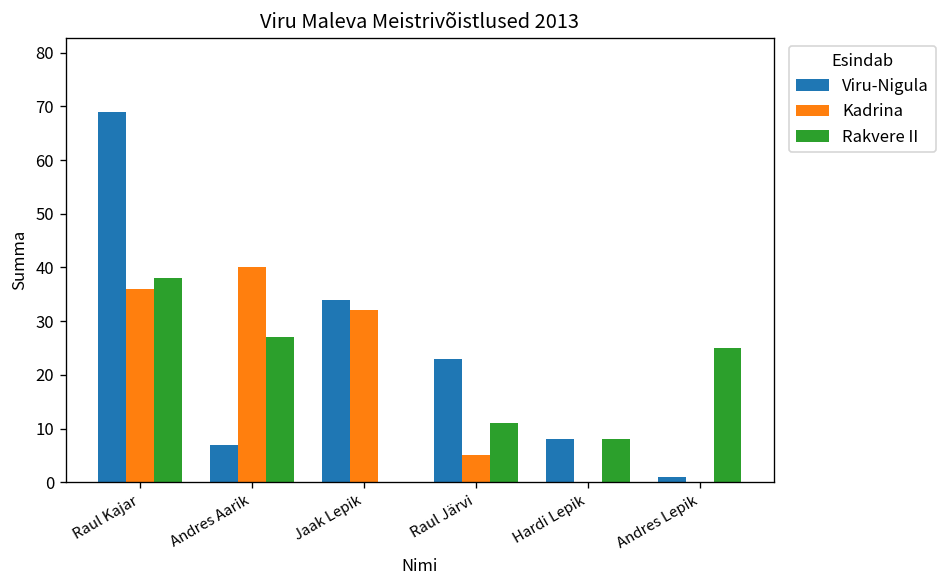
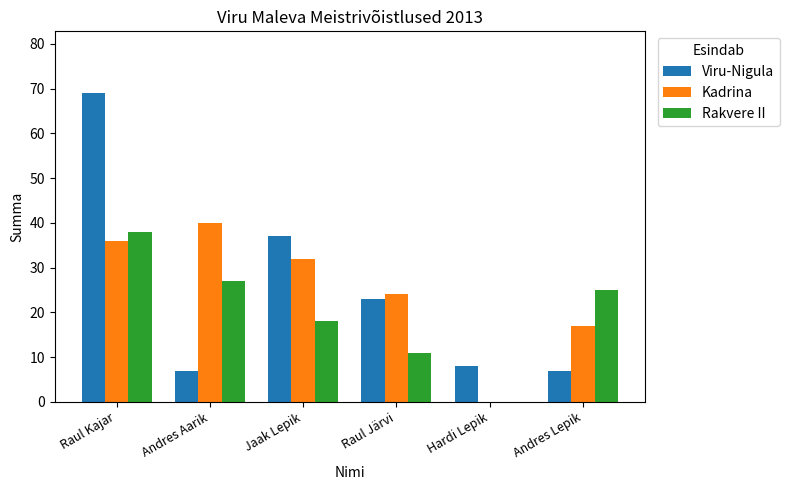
Viru-Nigula, Jaak Lepik: 34 -> 37
Rakvere II, Jaak Lepik: 0 -> 18
Kadrina, Raul Järvi: 5 -> 24
Rakvere II, Hardi Lepik: 8 -> 0
Viru-Nigula, Andres Lepik: 1 -> 7
Kadrina, Andres Lepik: 0 -> 17
